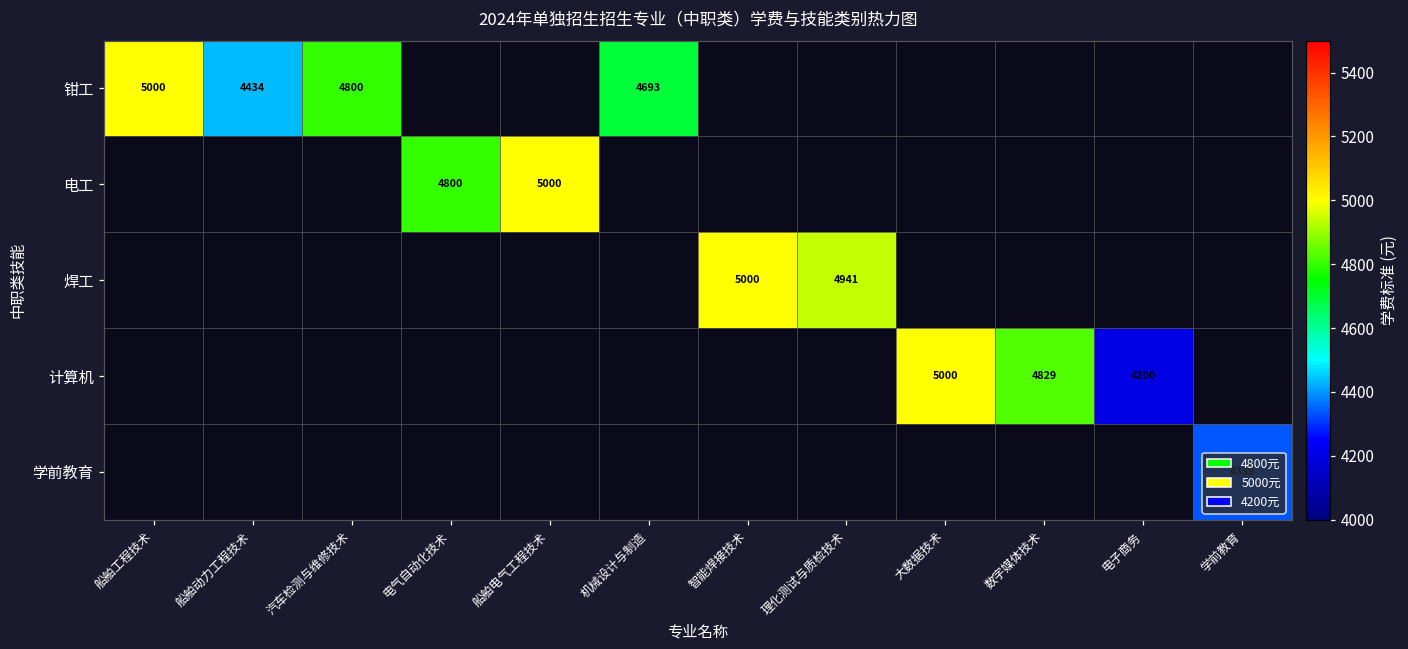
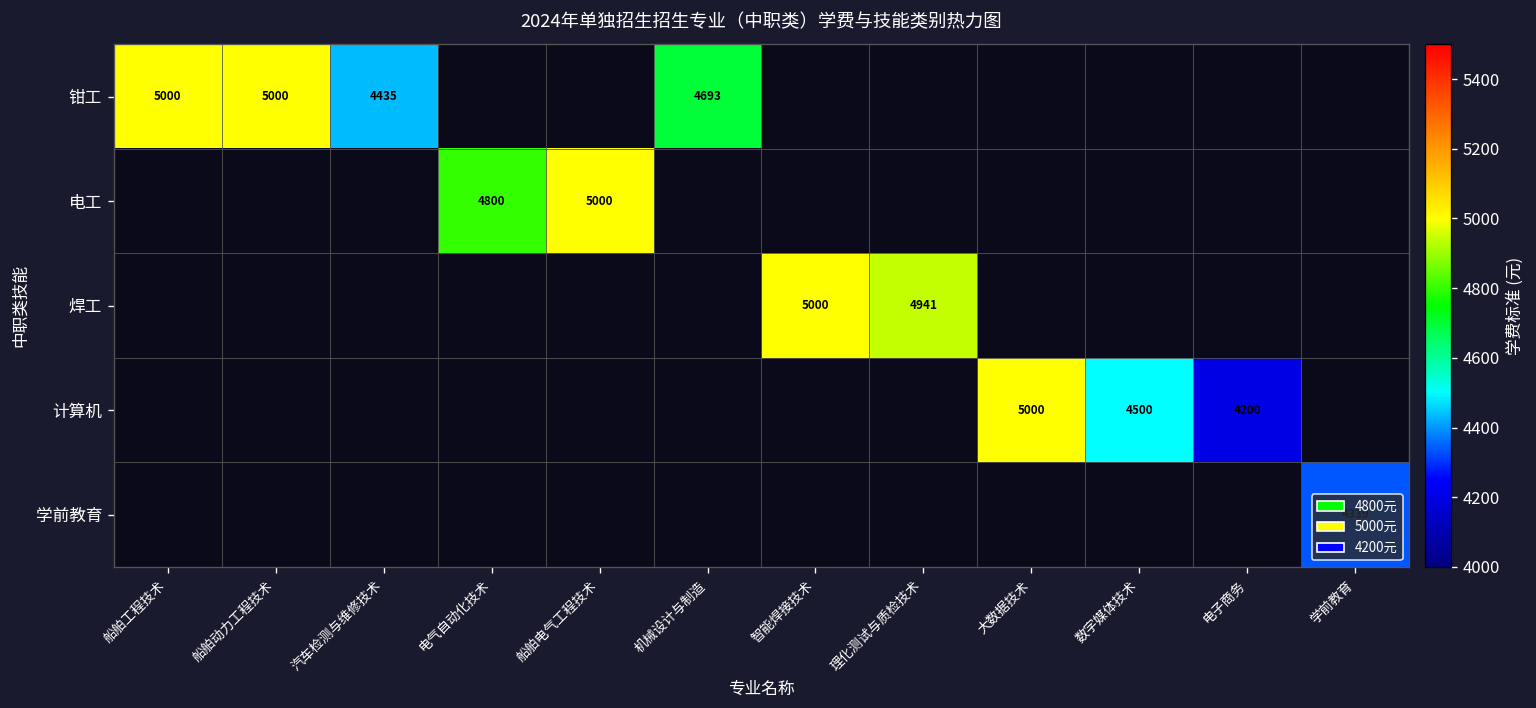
钳工, 船舶动力工程技术: 4434 -> 5000
钳工, 汽车检测与维修技术: 4800 -> 4435
计算机, 数字媒体技术: 4829 -> 4500
